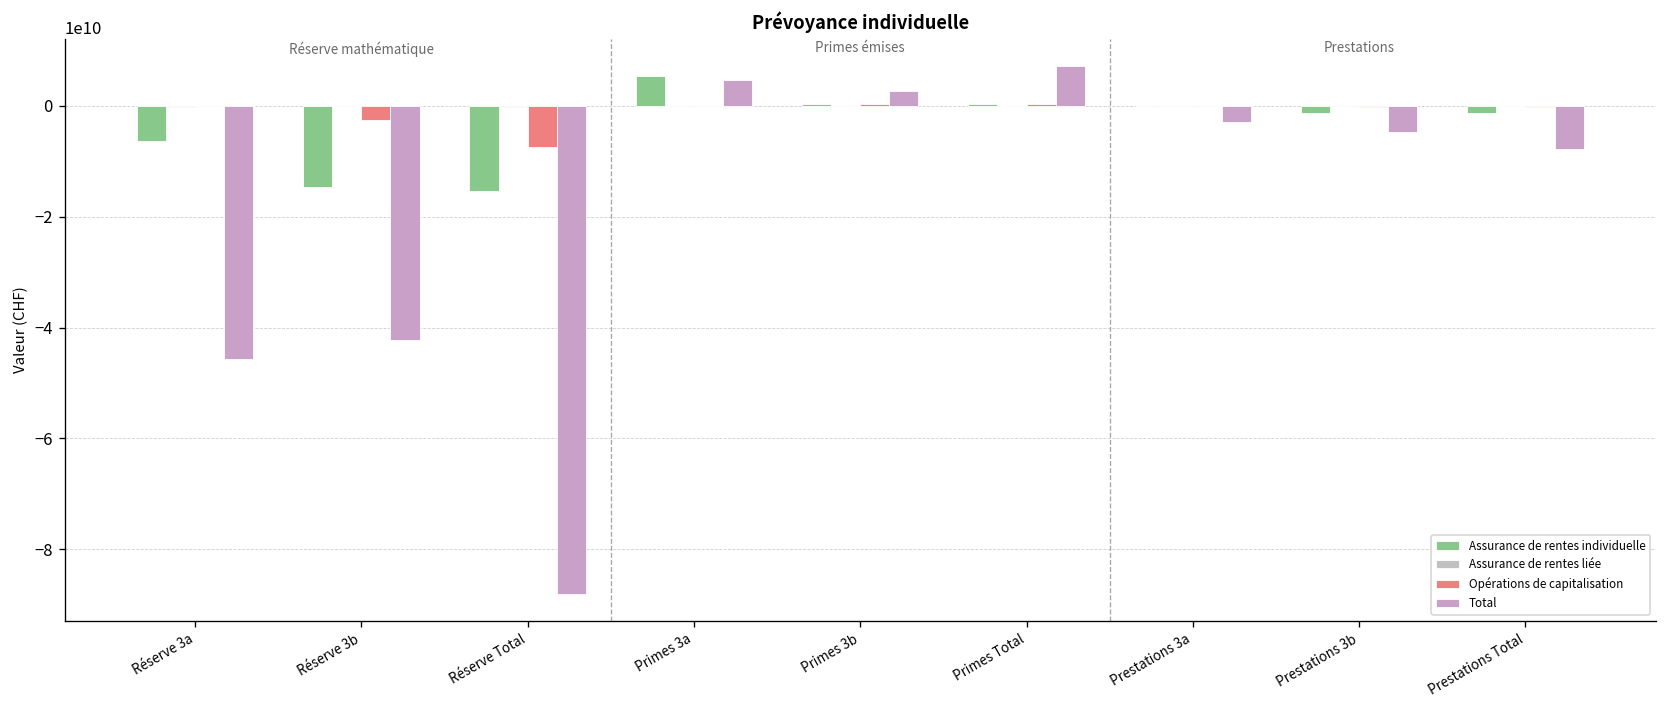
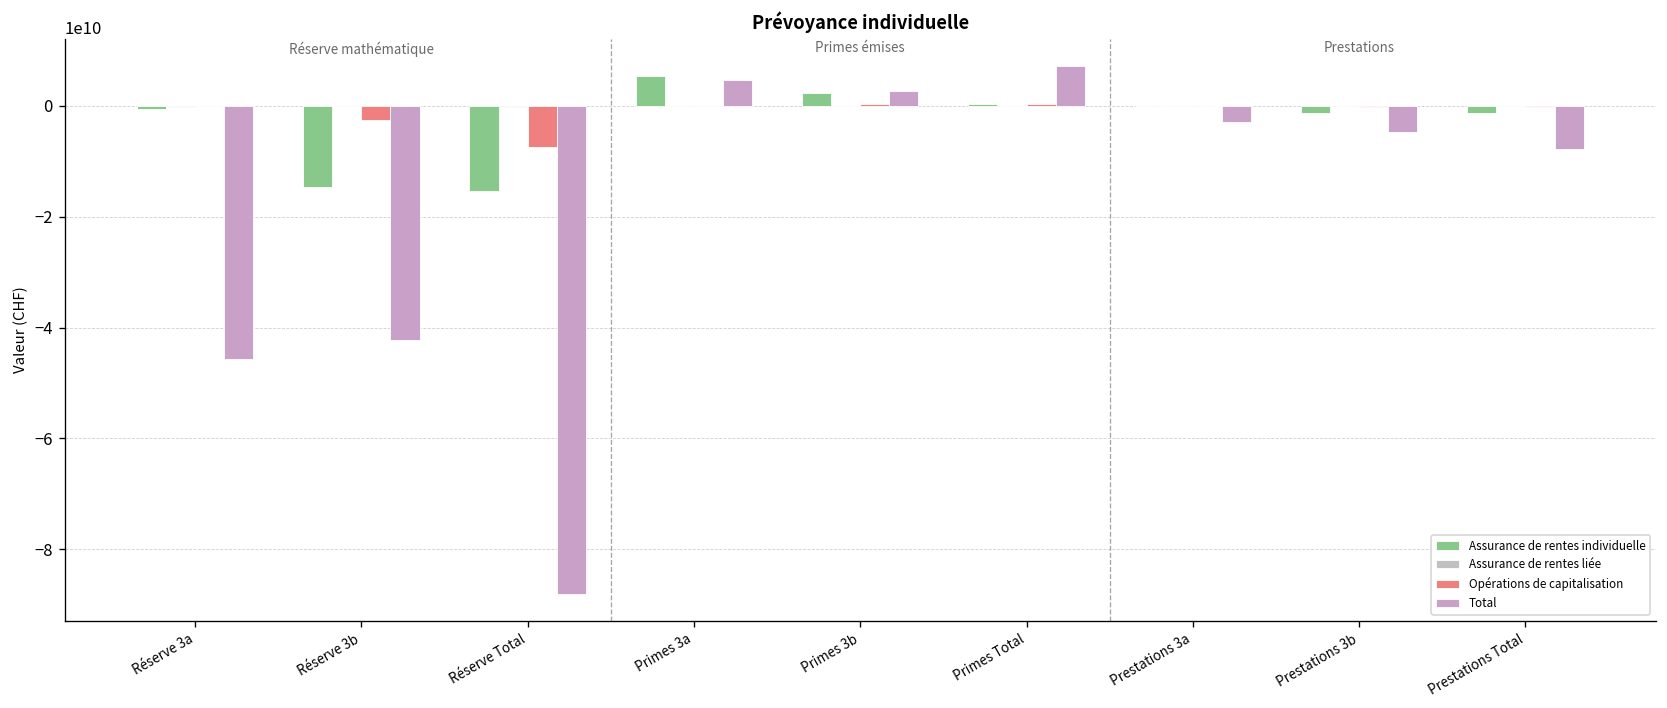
Assurance de rentes individuelle, Réserve 3a: -6000000000 -> -1000000000
Assurance de rentes individuelle, Primes 3b: 0 -> 2000000000
